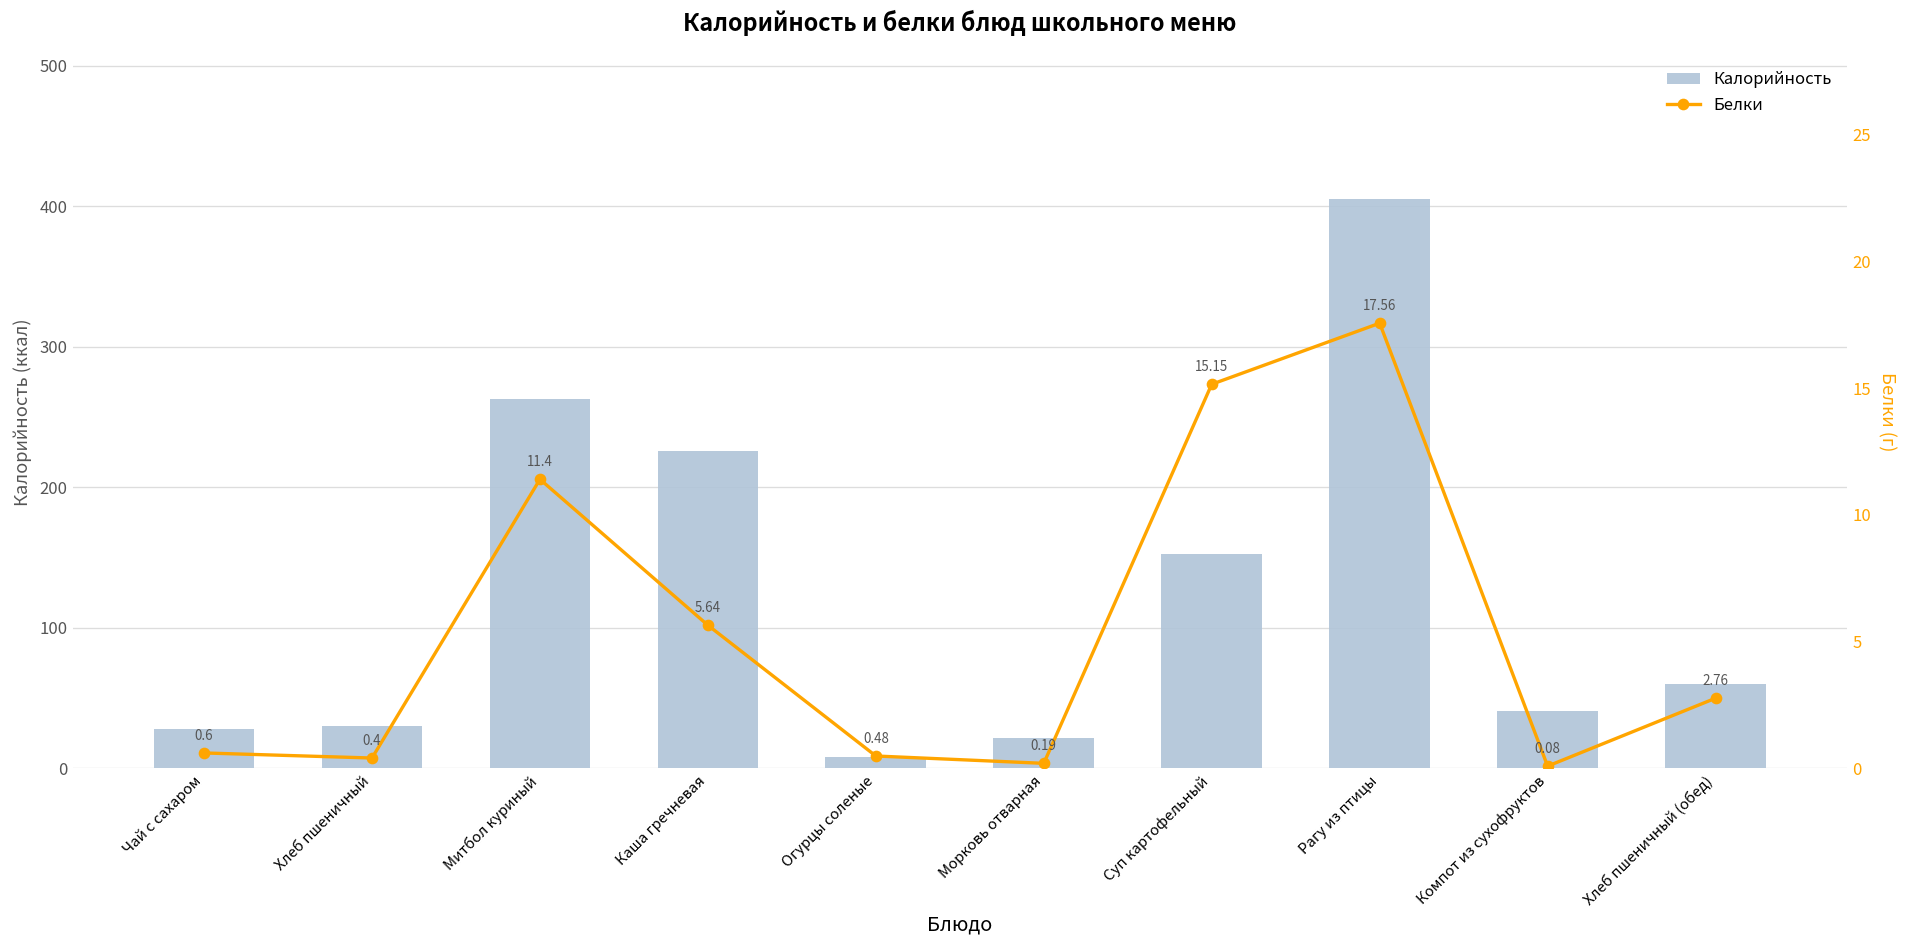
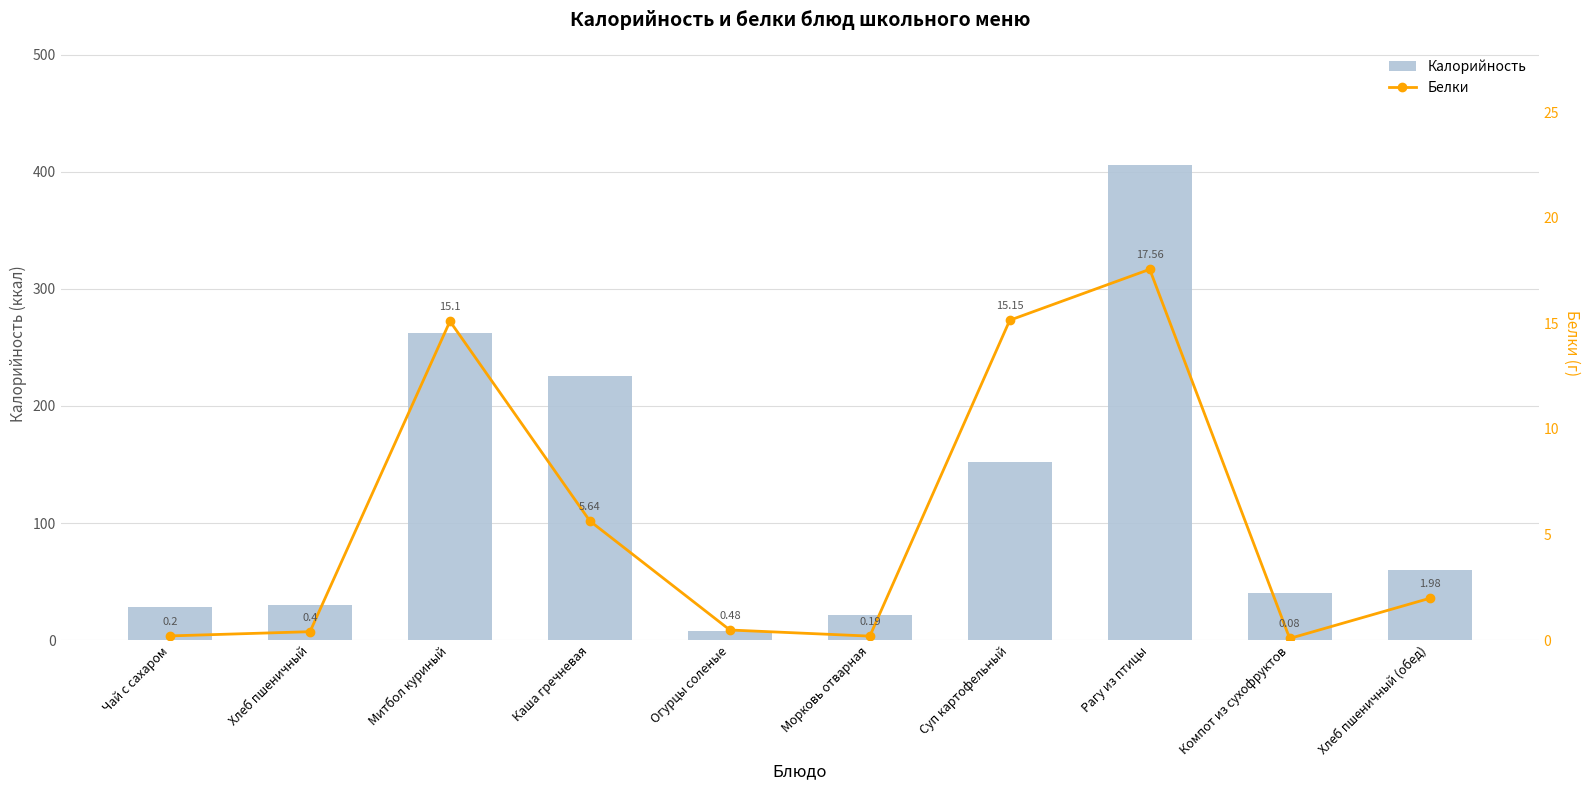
Белки, Чай с сахаром: 0.6 -> 0.2
Белки, Митбол куриный: 11.4 -> 15.1
Белки, Хлеб пшеничный (обед): 2.76 -> 1.98
